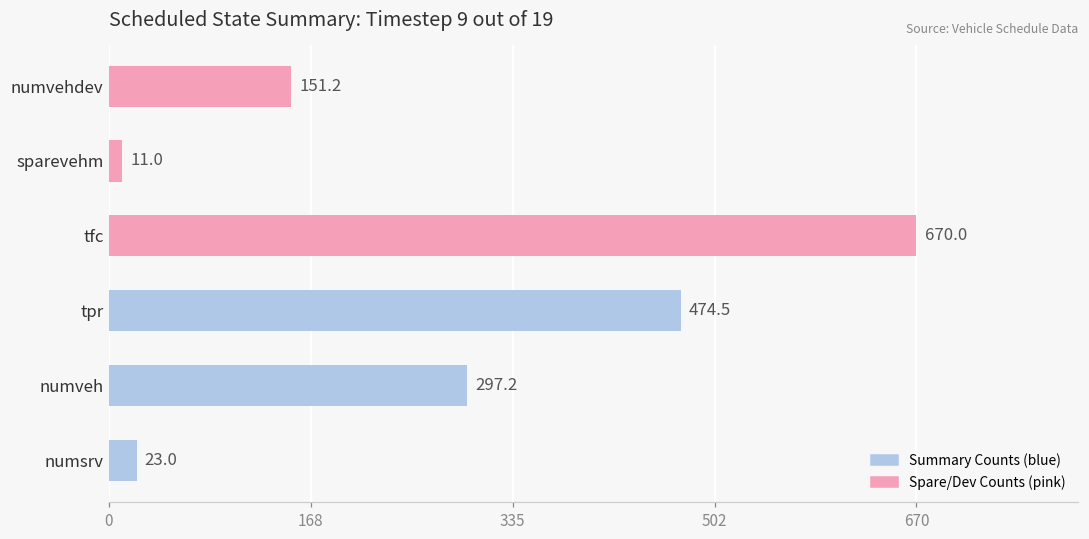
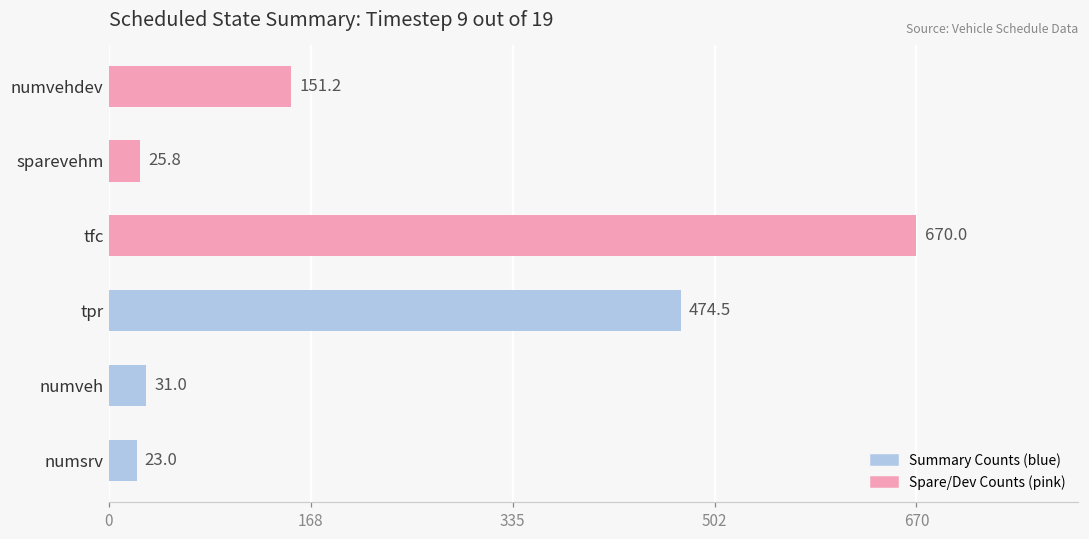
sparevehm: 11.0 -> 25.8
numveh: 297.2 -> 31.0
